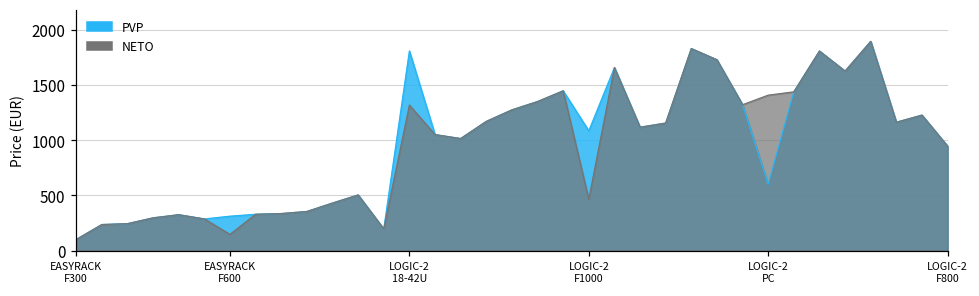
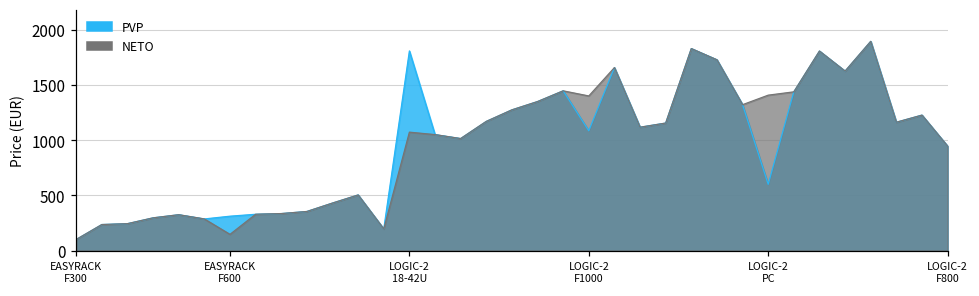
NETO, LOGIC-2 18-42U: 1320 -> 1070
NETO, LOGIC-2 F1000: 460 -> 1400
